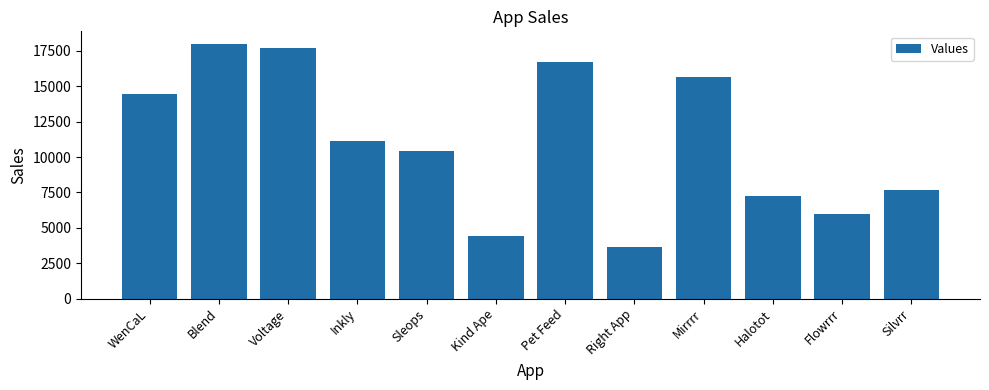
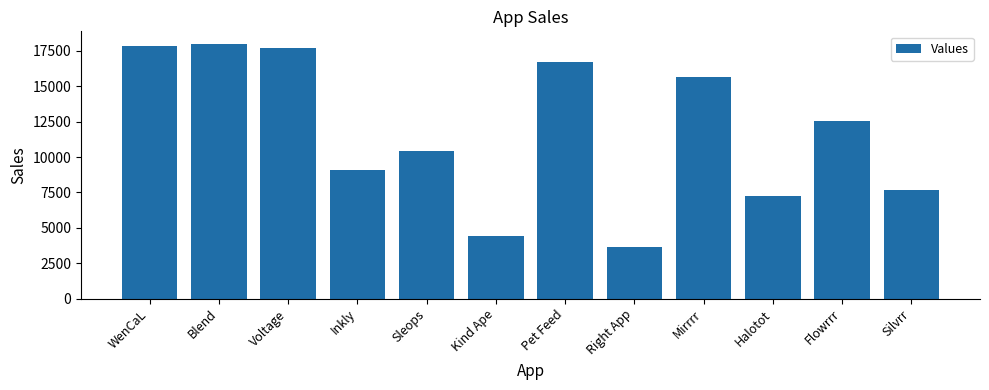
WenCaL: 14400 -> 17900
Inkly: 11200 -> 9100
Flowrrr: 6000 -> 12600
